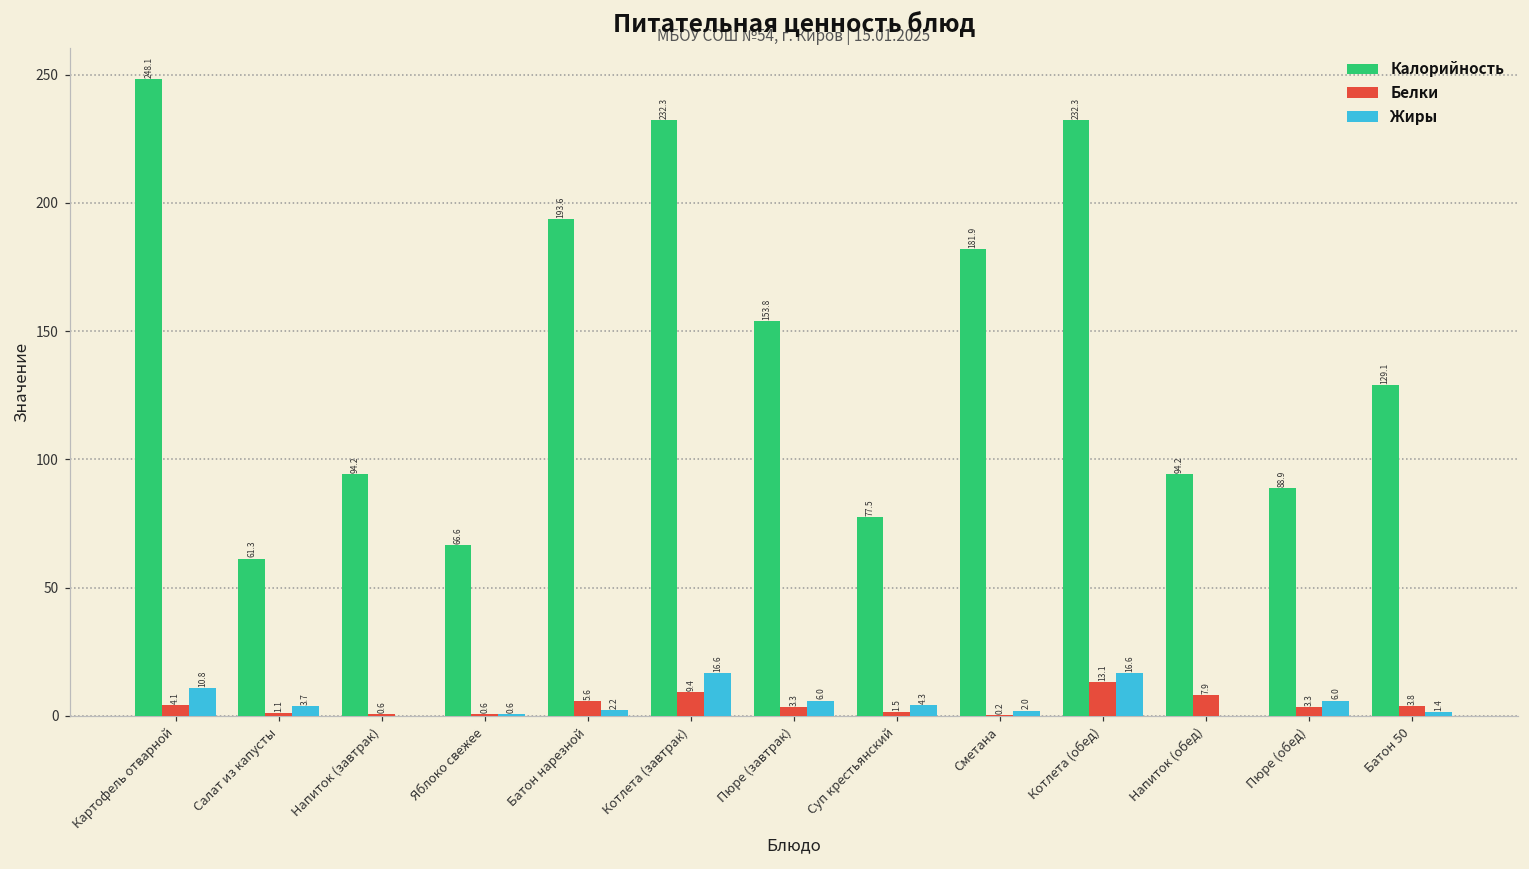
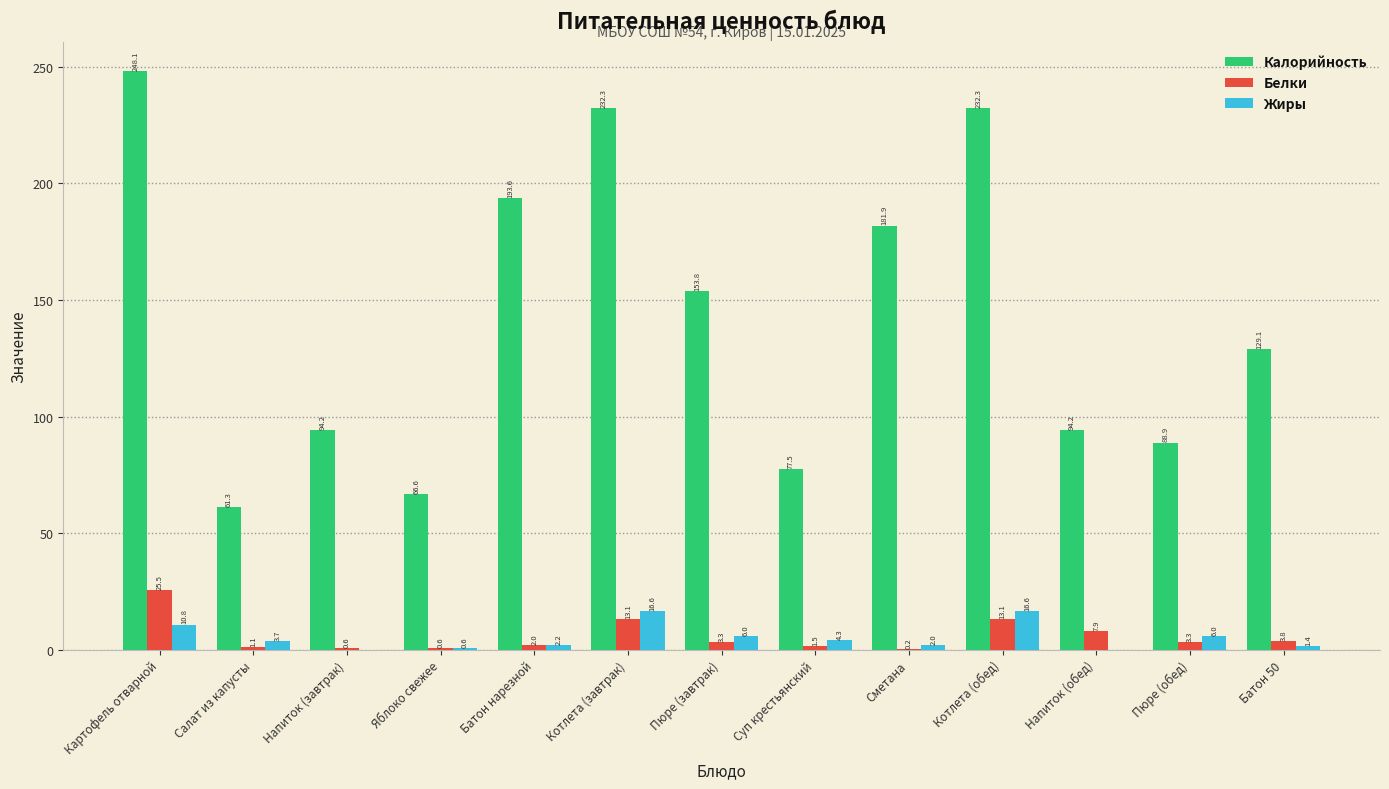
Белки, Картофель отварной: 4.1 -> 25.5
Белки, Батон нарезной: 5.6 -> 2.0
Белки, Котлета (завтрак): 9.4 -> 13.1
